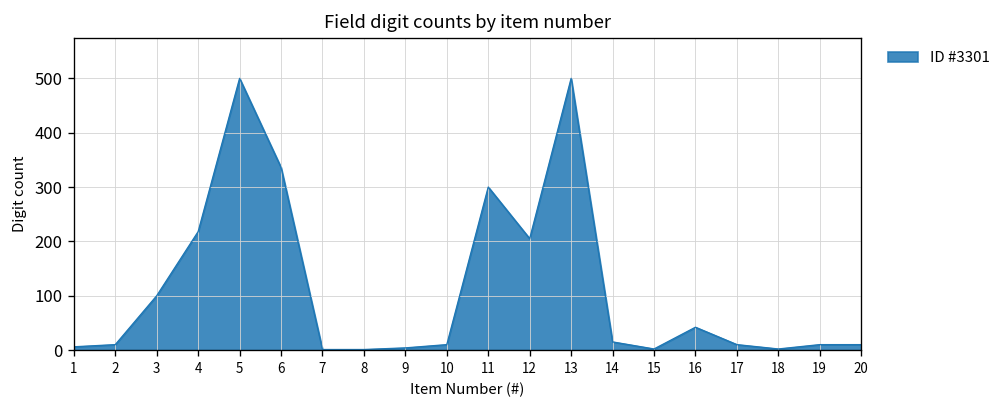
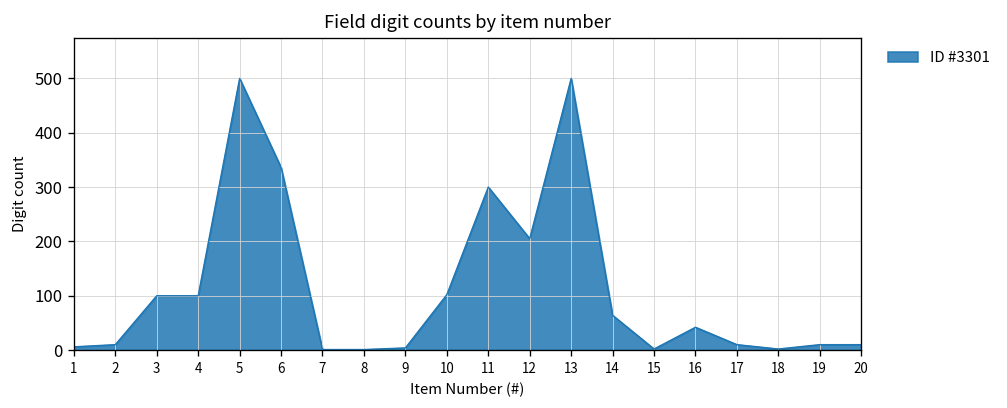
4: 220 -> 100
10: 10 -> 100
14: 20 -> 60
